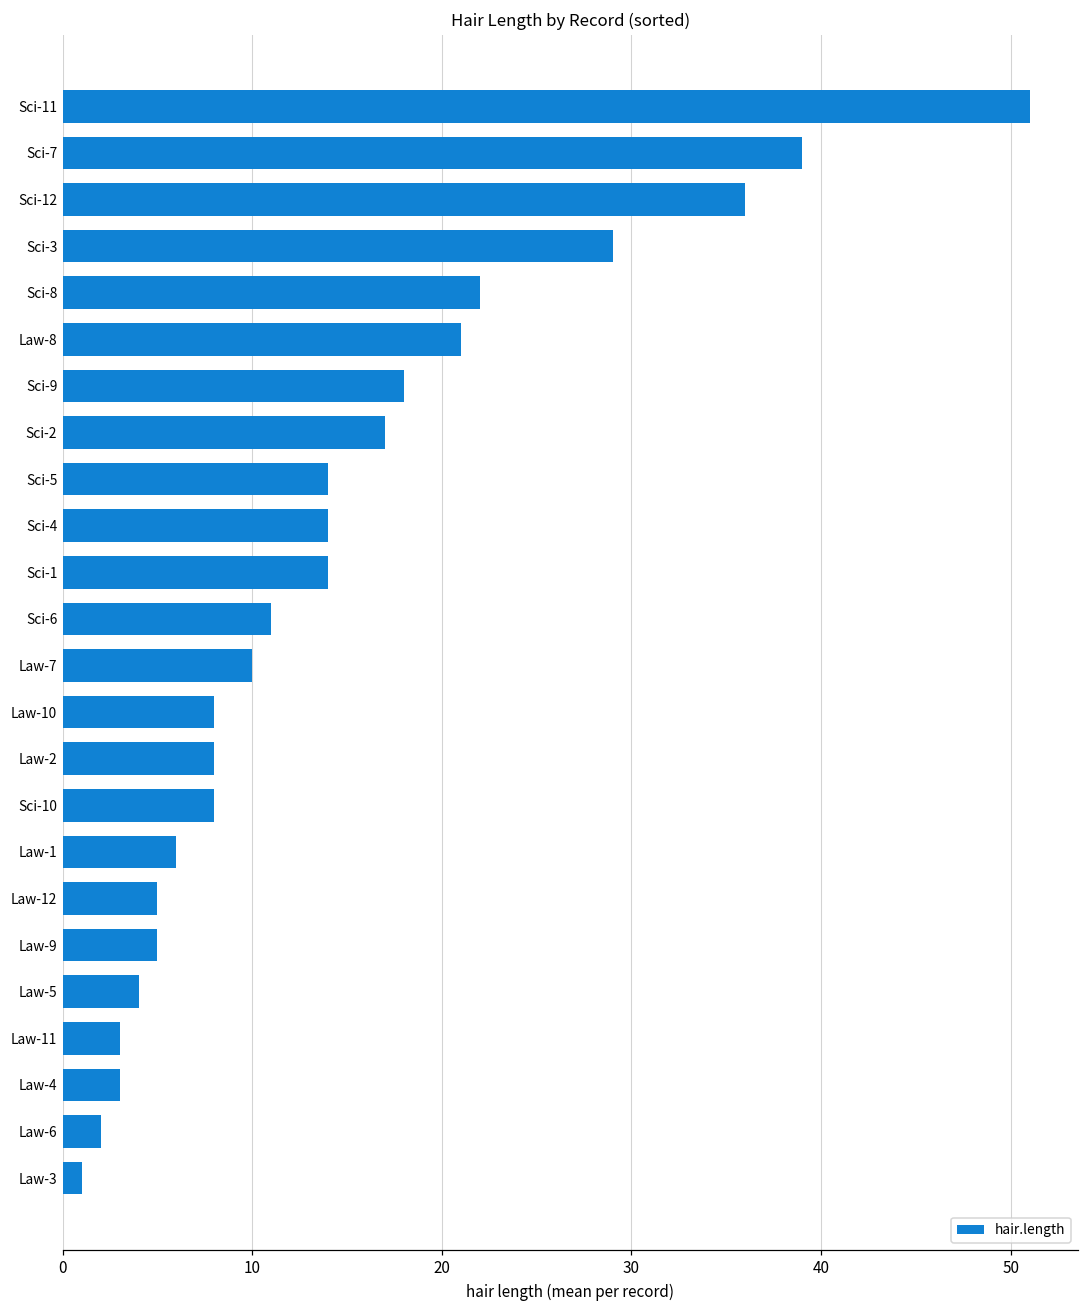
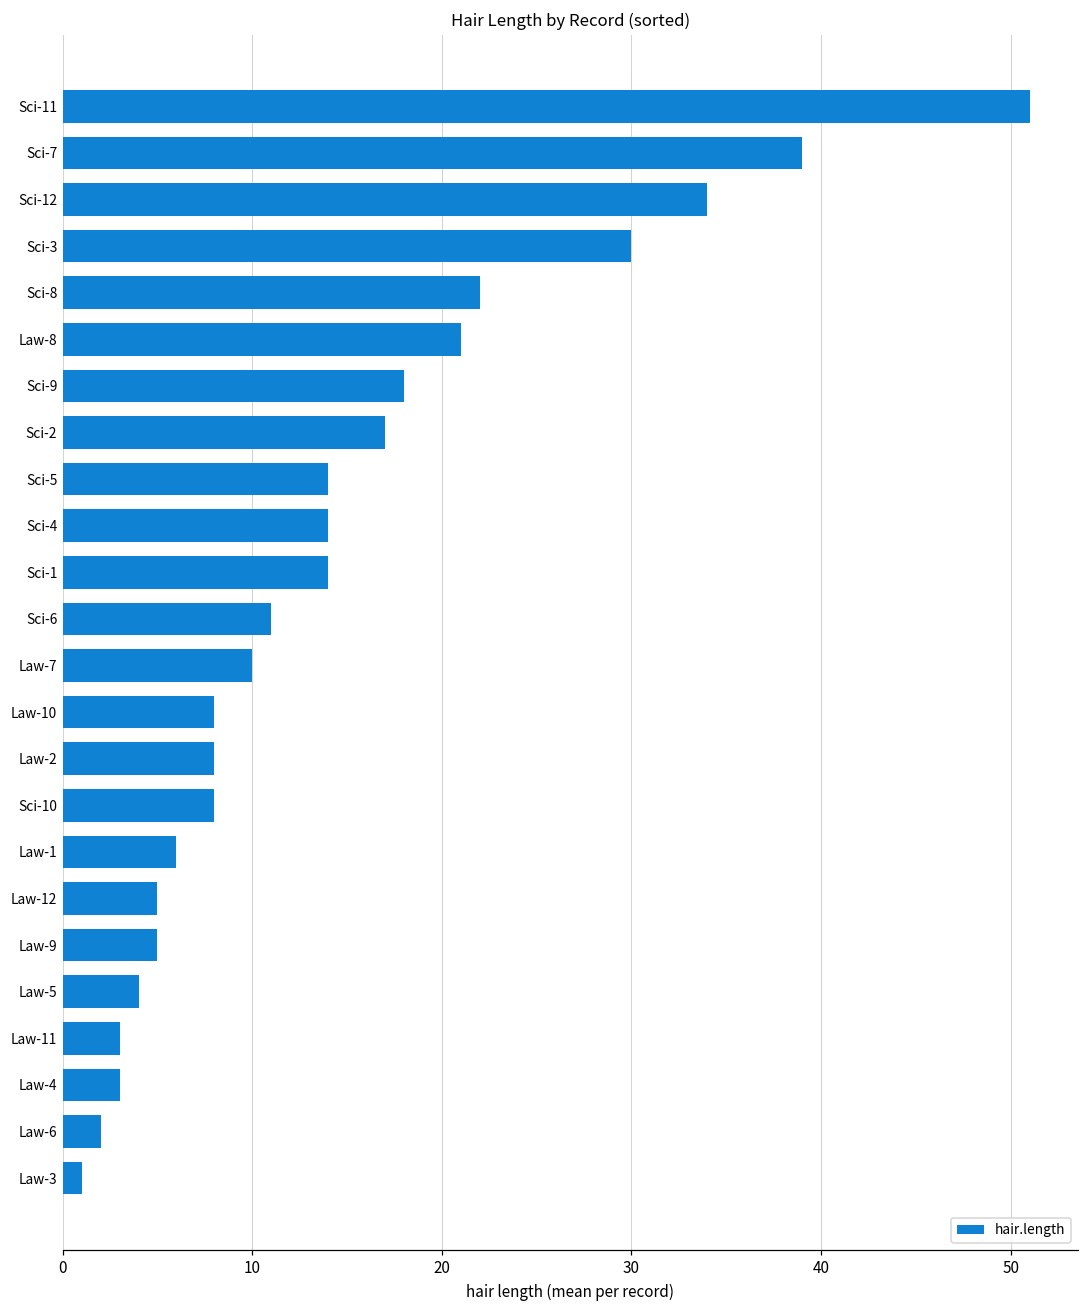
Sci-12: 36 -> 34
Sci-3: 29 -> 30
